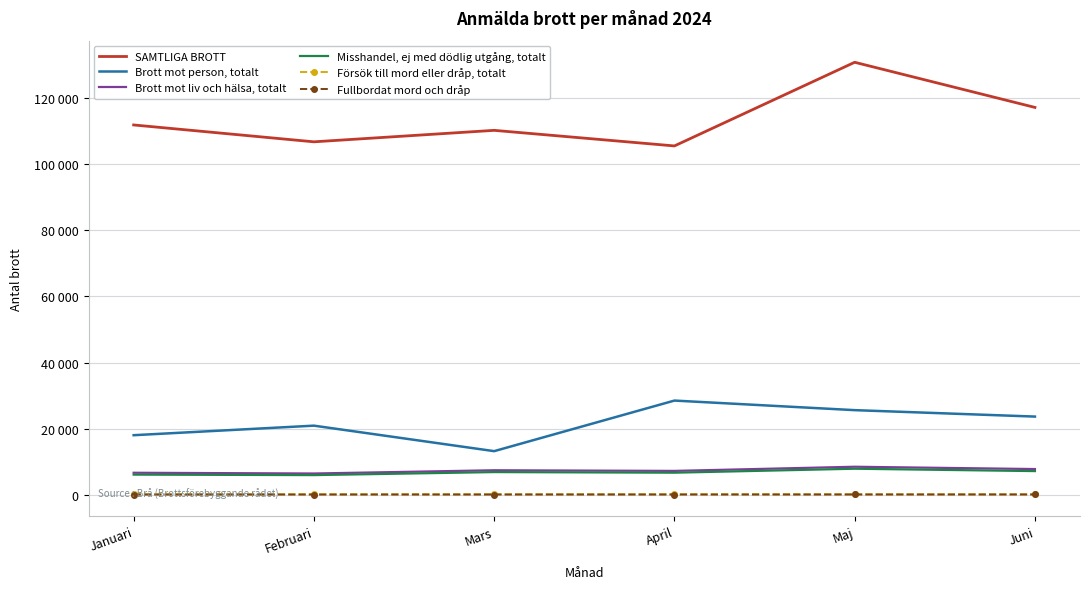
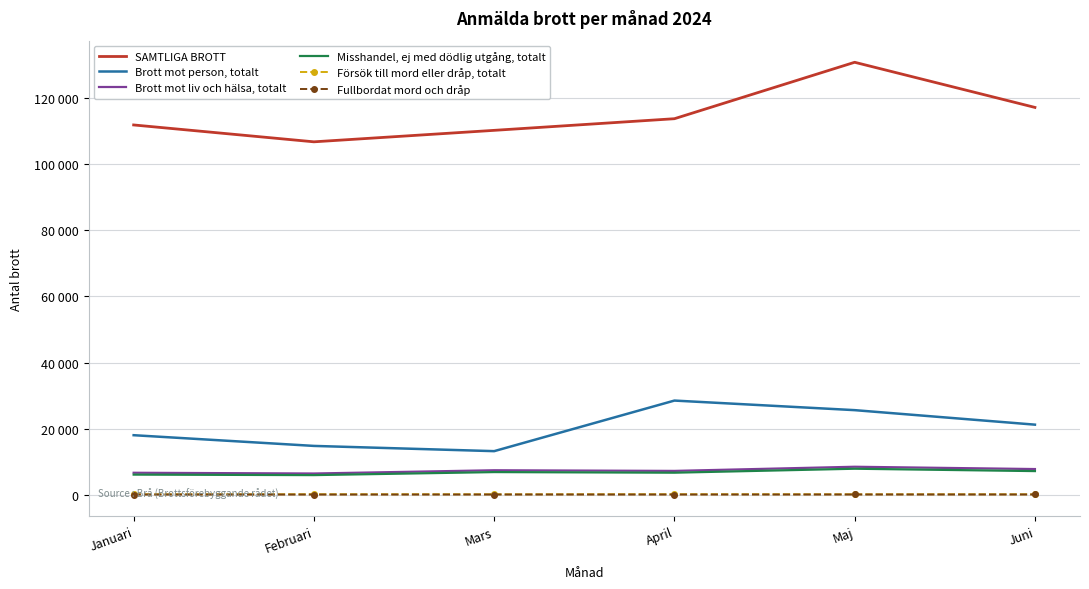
Brott mot person, totalt, Februari: 21000 -> 15000
SAMTLIGA BROTT, April: 106000 -> 114000
Brott mot person, totalt, Juni: 24000 -> 21000
